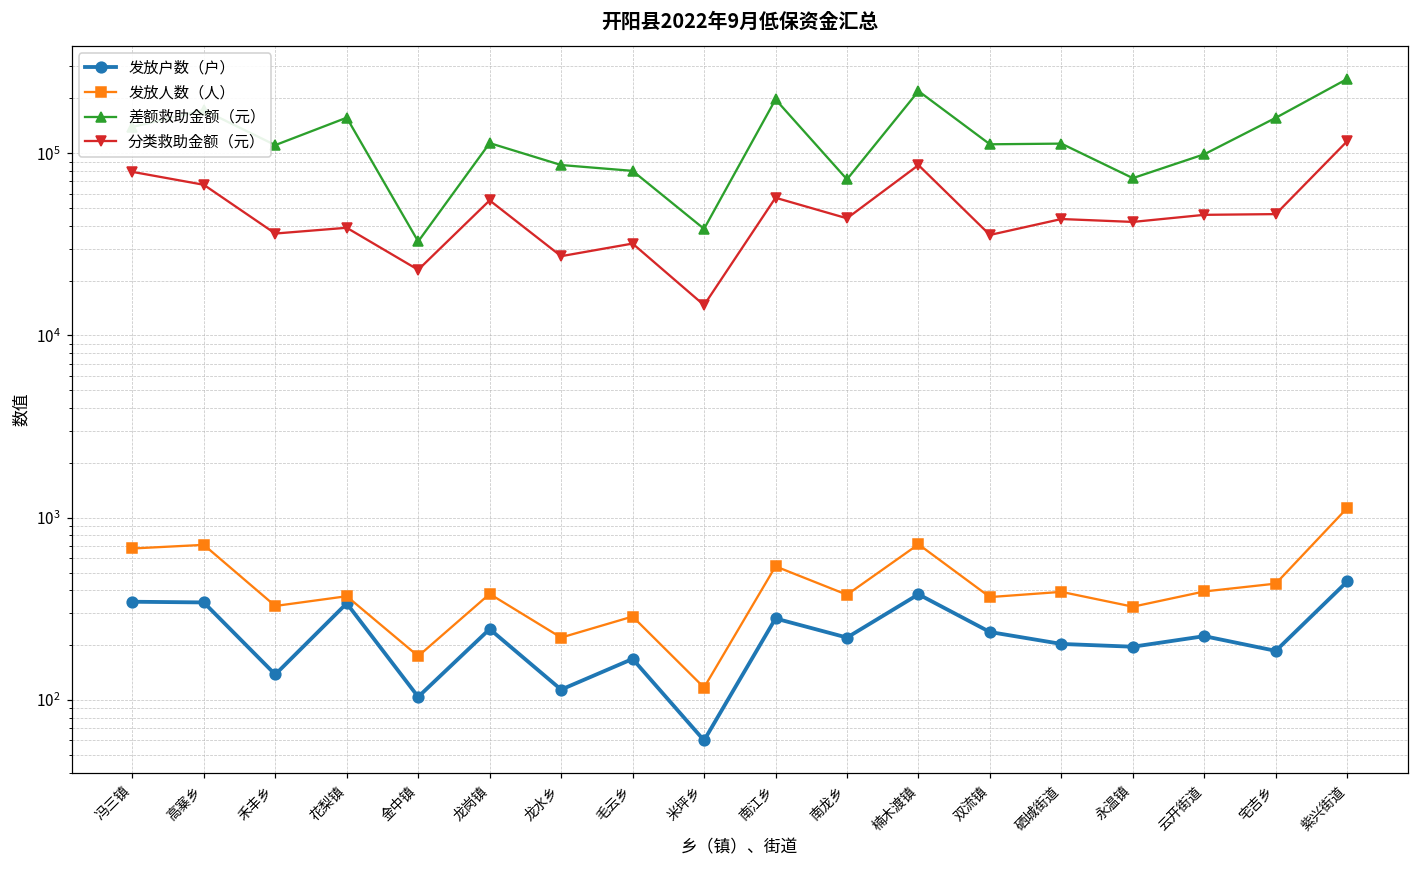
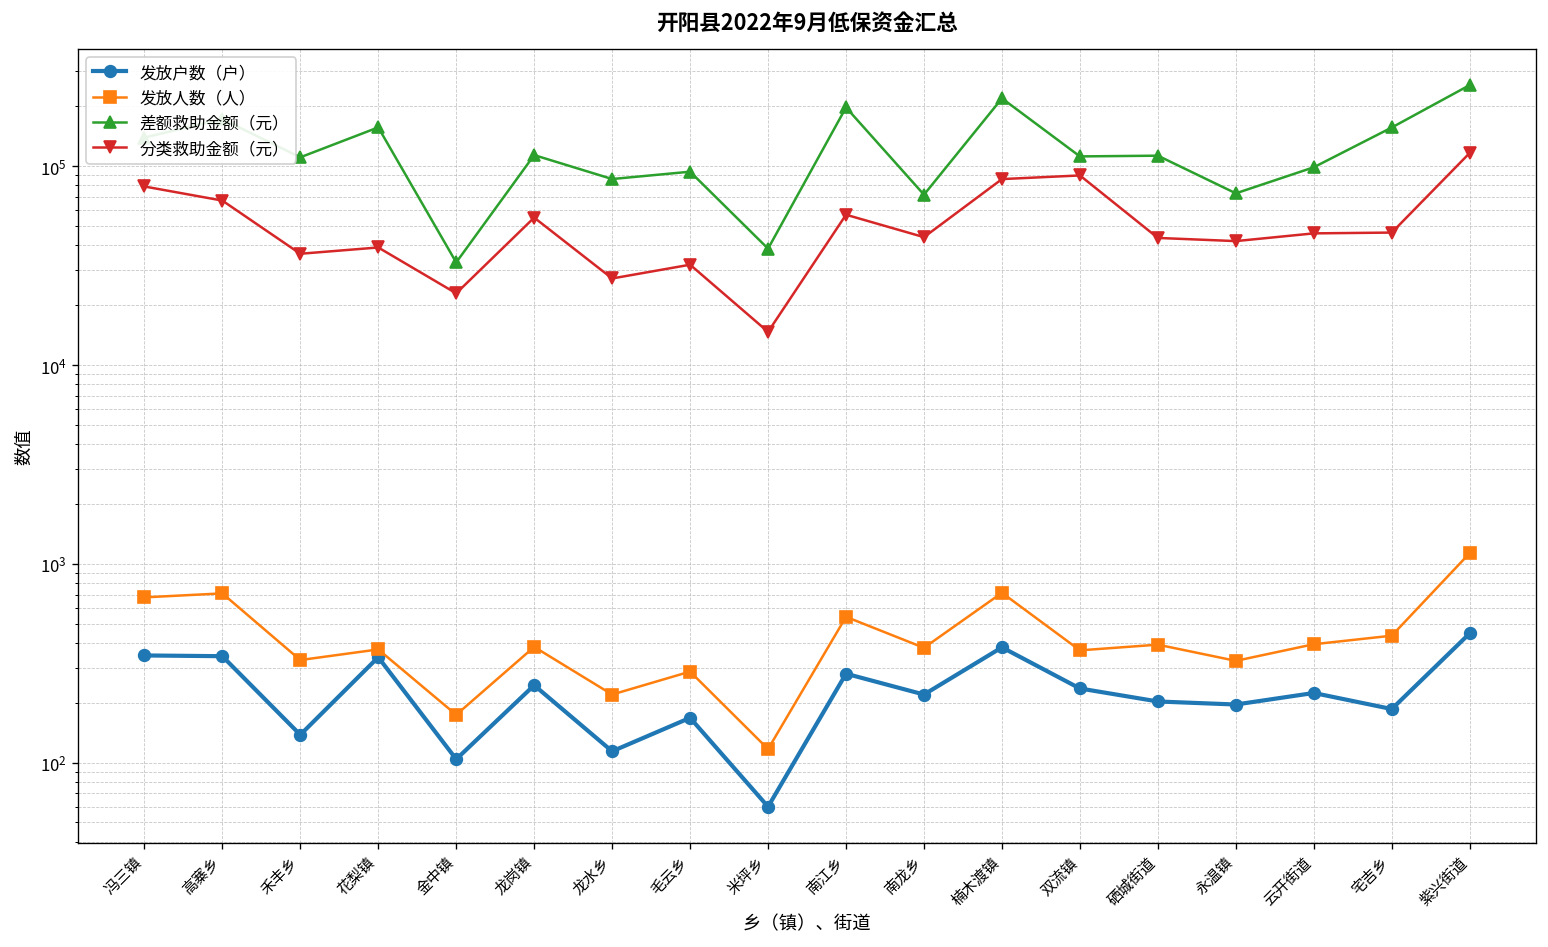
差额救助金额（元）, 毛云乡: 80000 -> 90000
分类救助金额（元）, 双流镇: 36000 -> 90000
